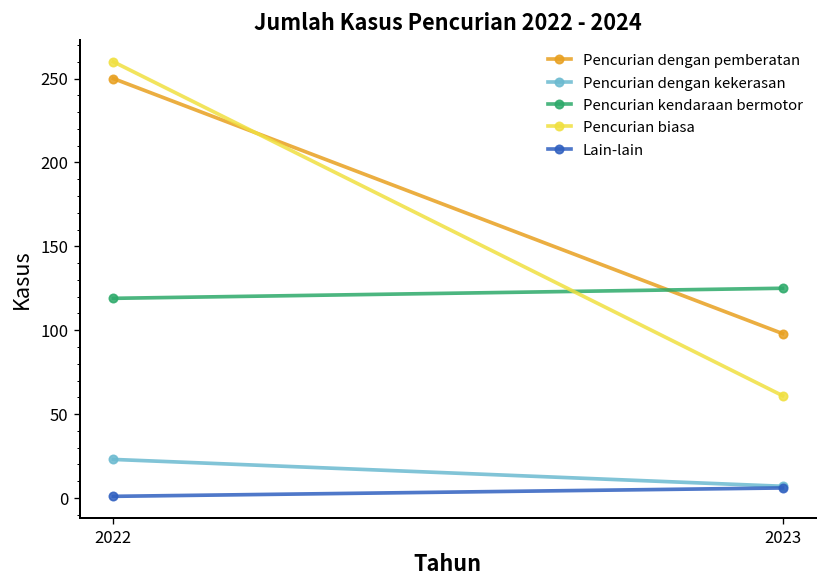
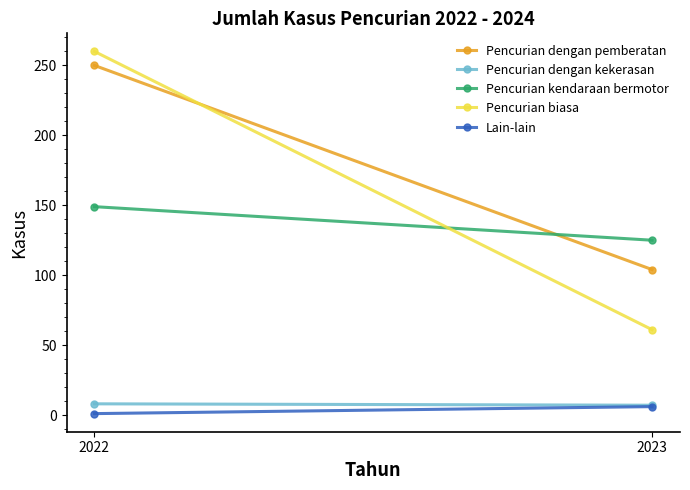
Pencurian dengan kekerasan, 2022: 23 -> 8
Pencurian kendaraan bermotor, 2022: 119 -> 149
Pencurian dengan pemberatan, 2023: 98 -> 104
